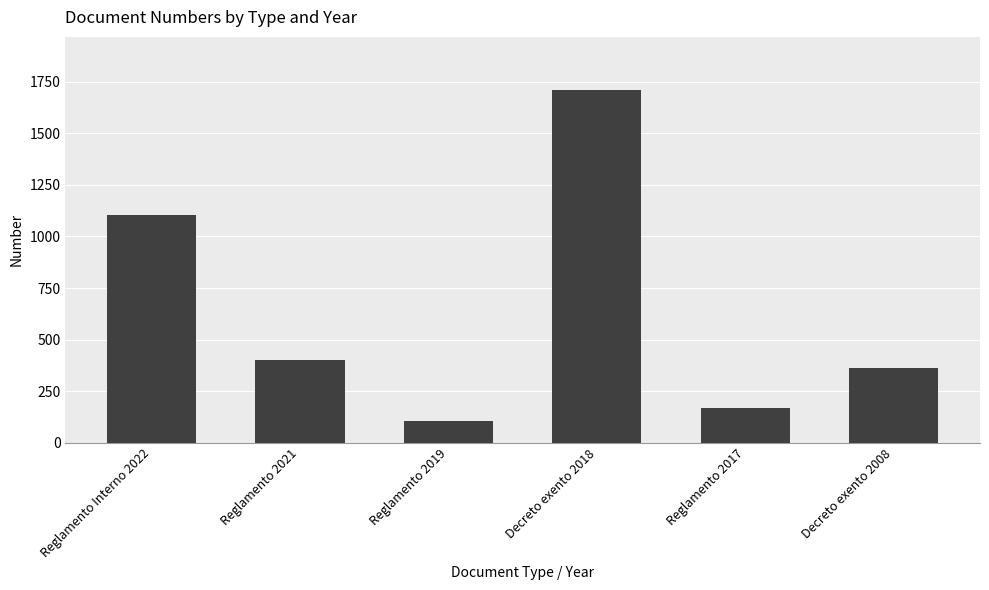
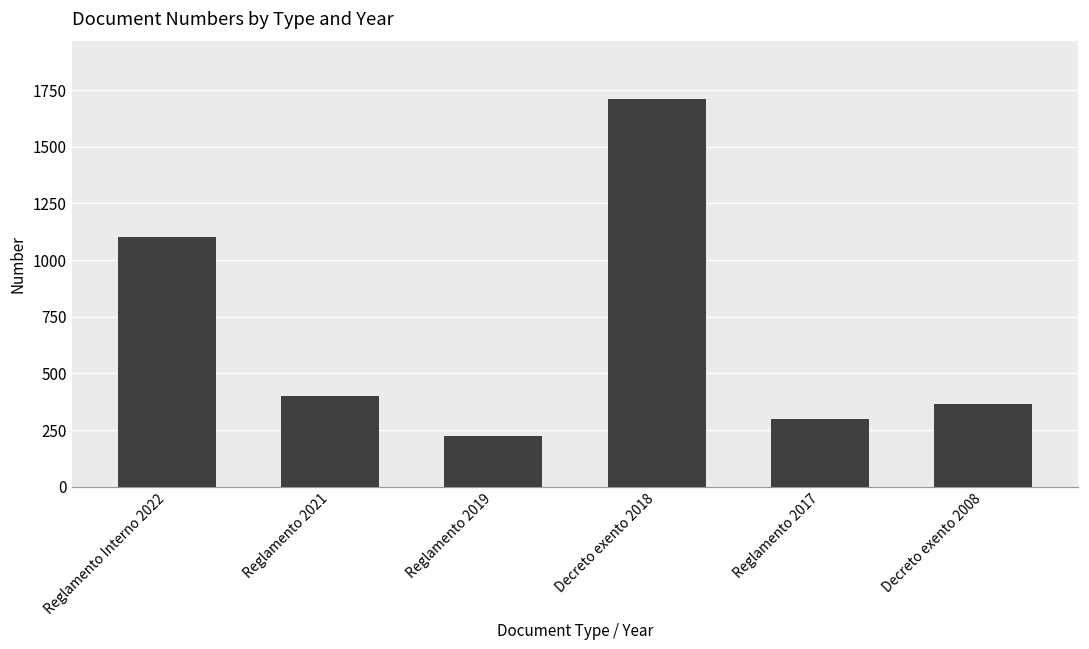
Reglamento 2019: 100 -> 220
Reglamento 2017: 170 -> 300
